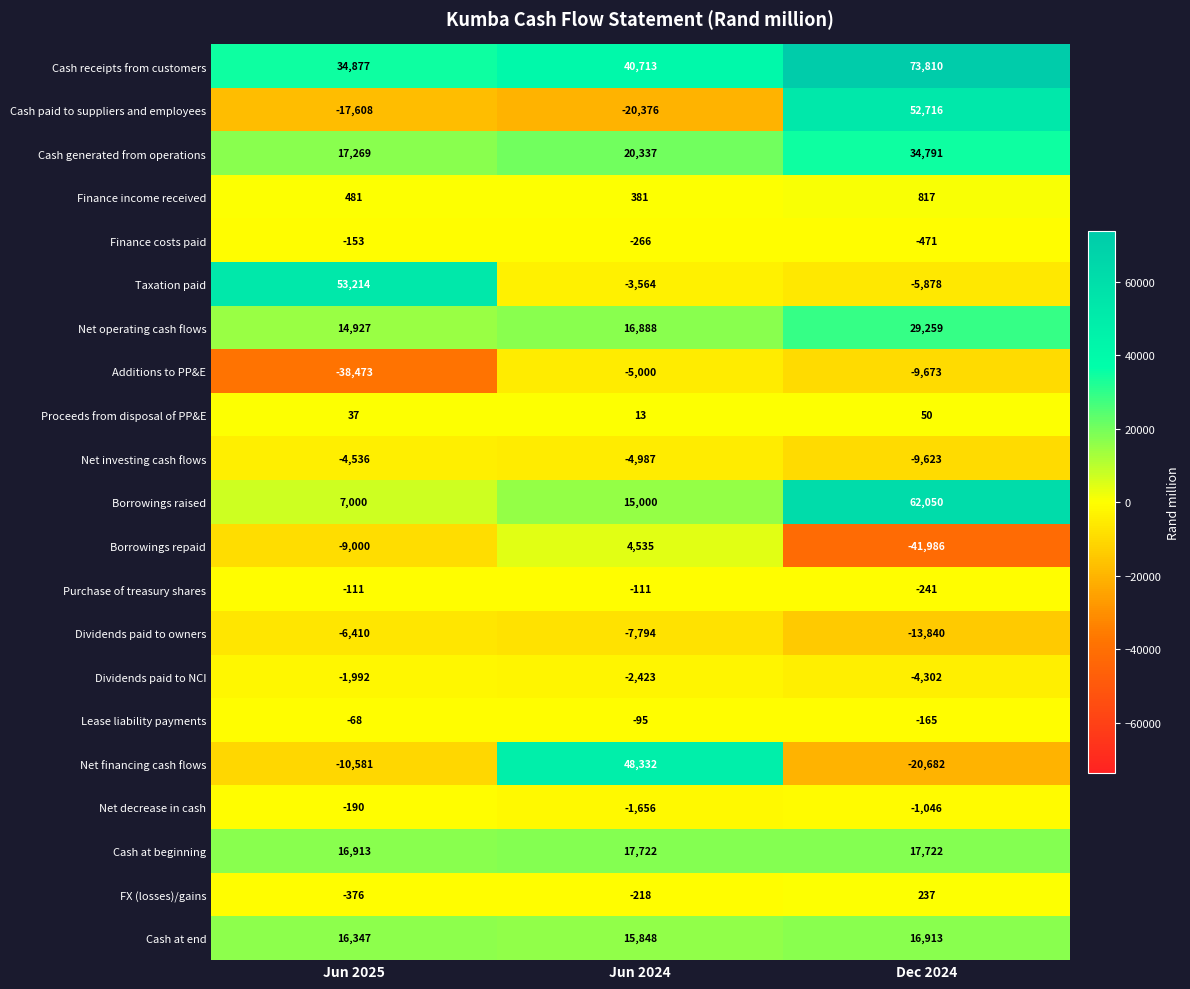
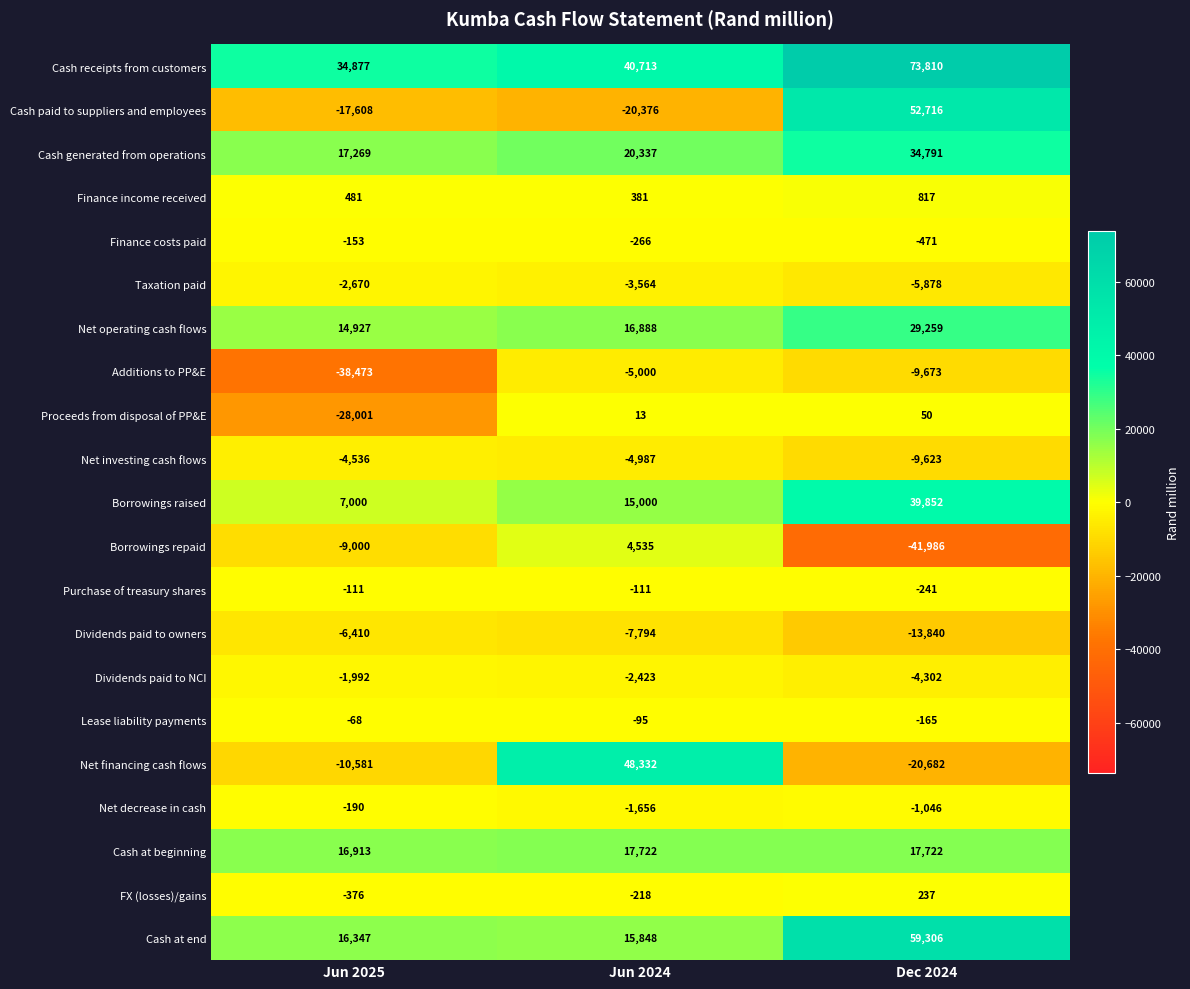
Taxation paid, Jun 2025: 53,214 -> -2,670
Proceeds from disposal of PP&E, Jun 2025: 37 -> -28,001
Borrowings raised, Dec 2024: 62,050 -> 39,852
Cash at end, Dec 2024: 16,913 -> 59,306
